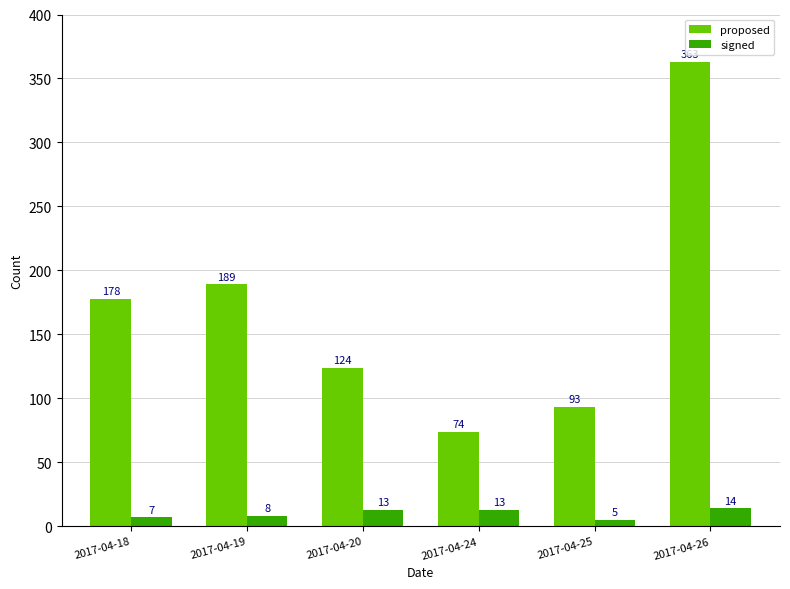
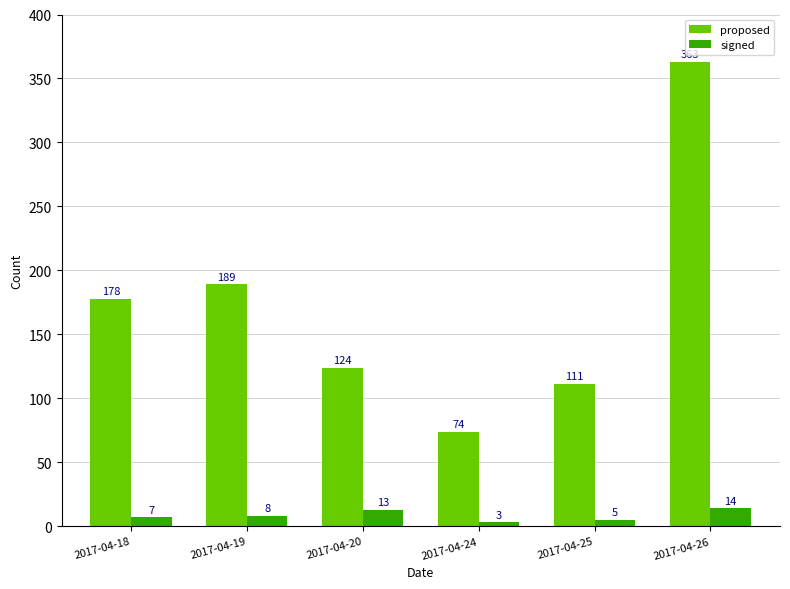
signed, 2017-04-24: 13 -> 3
proposed, 2017-04-25: 93 -> 111
